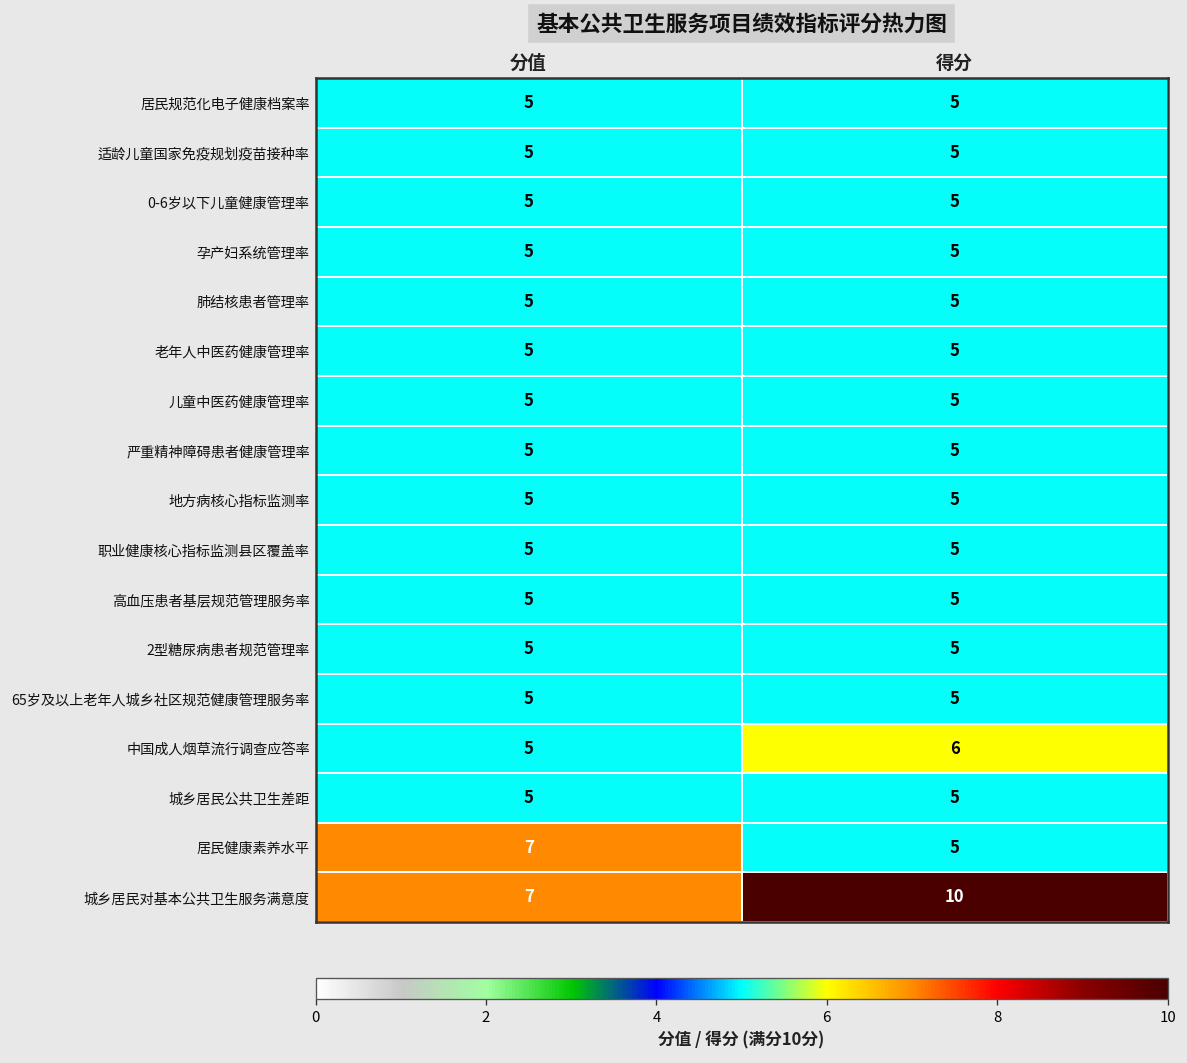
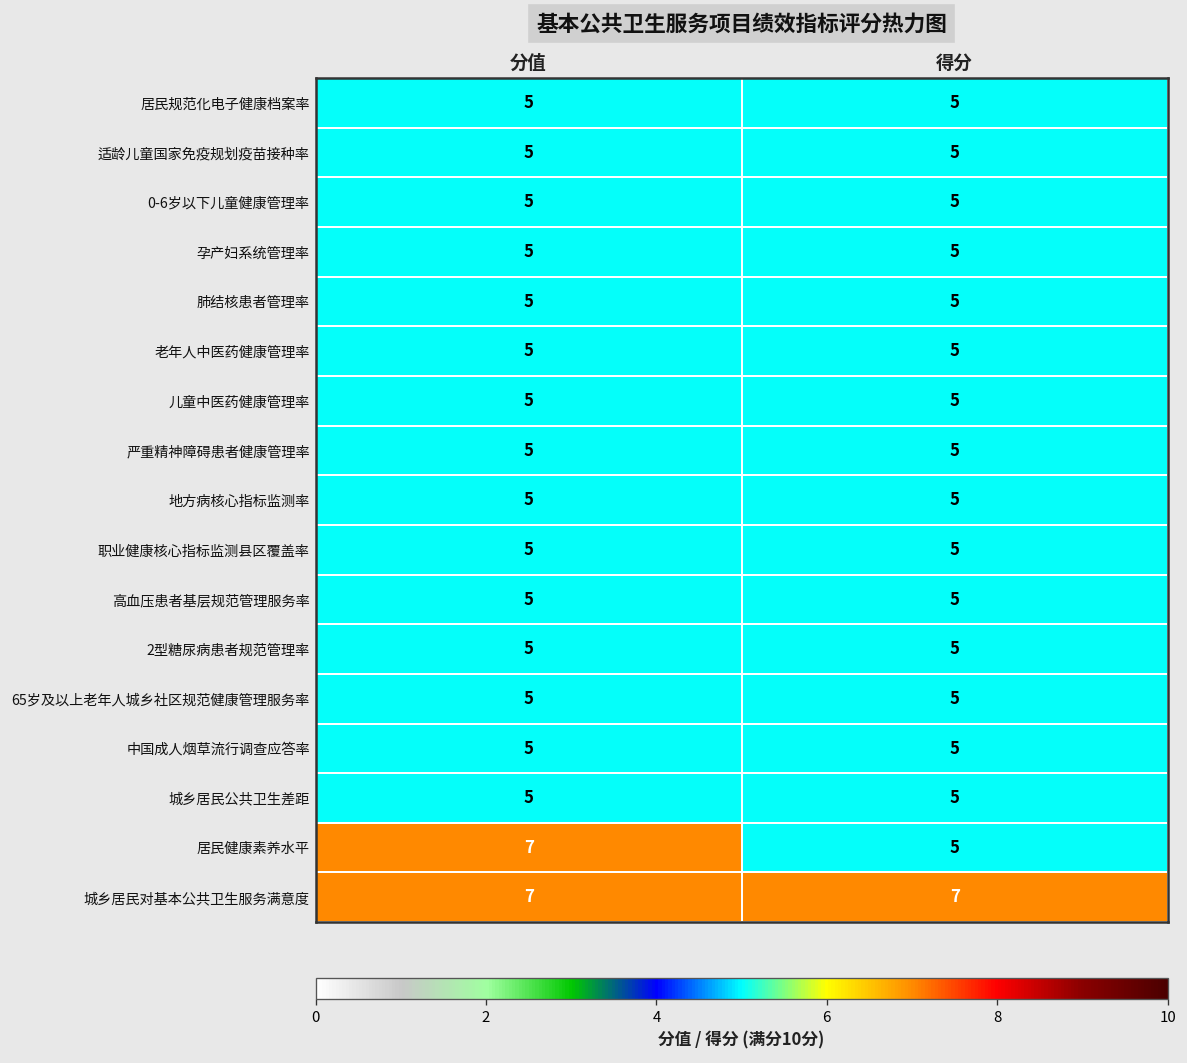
中国成人烟草流行调查应答率, 得分: 6 -> 5
城乡居民对基本公共卫生服务满意度, 得分: 10 -> 7
